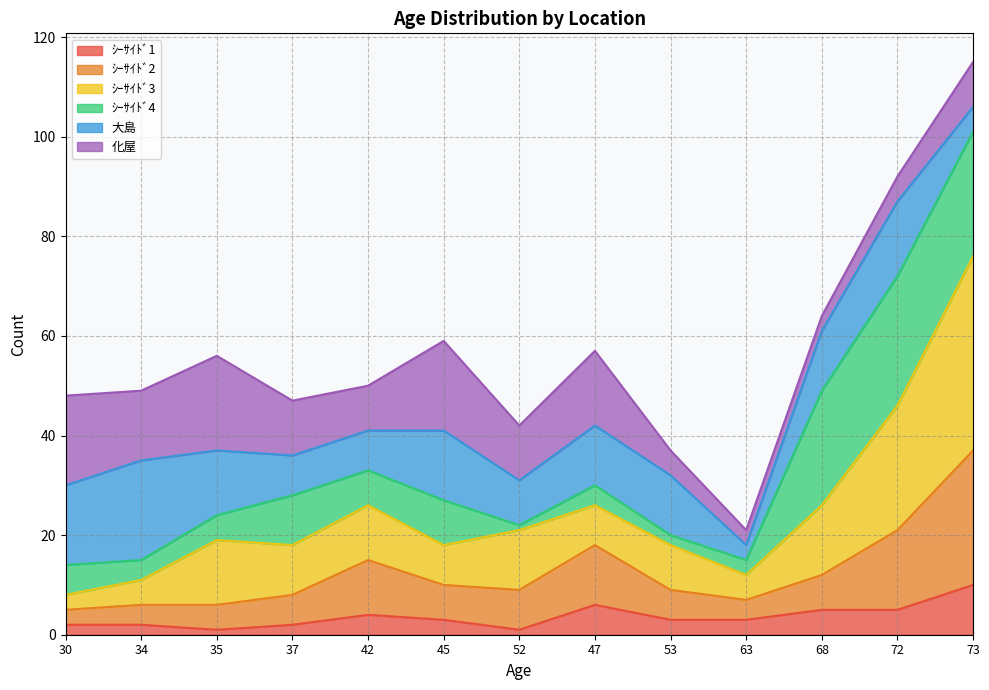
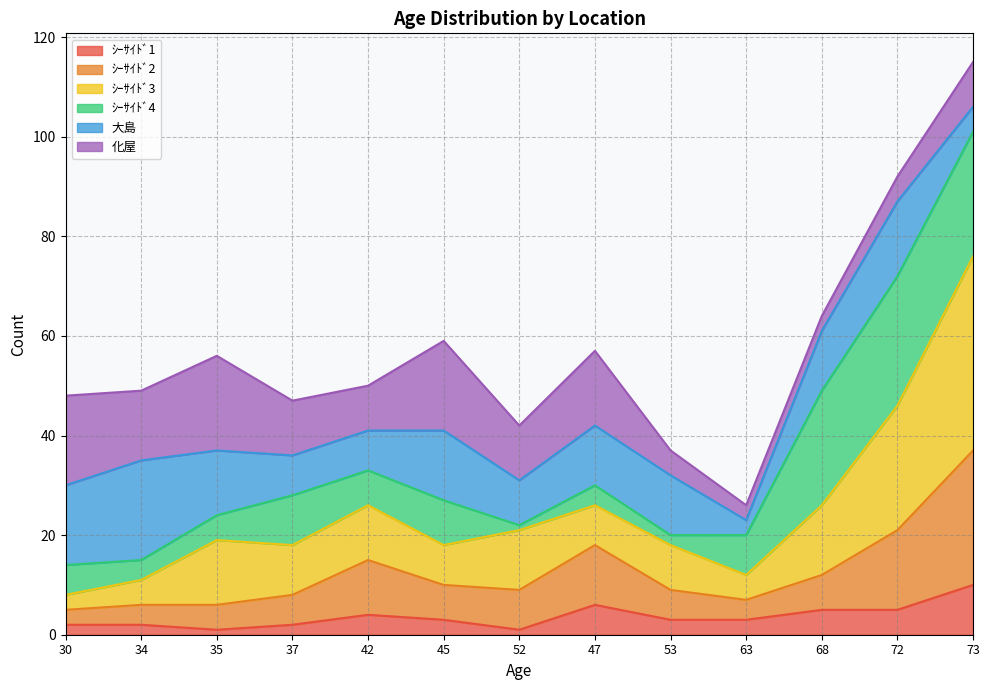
ｼｰｻｲﾄﾞ4, 63: 3 -> 8
